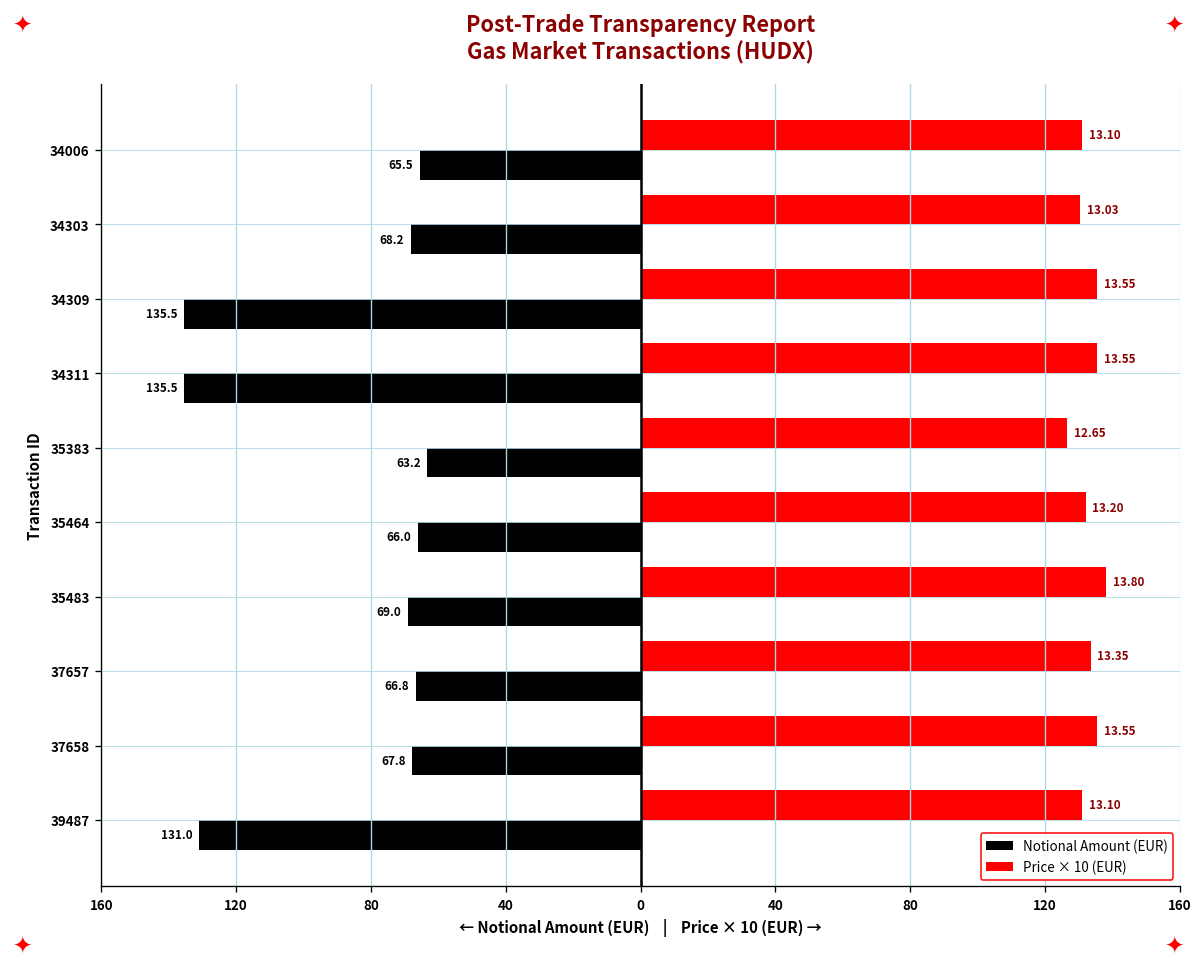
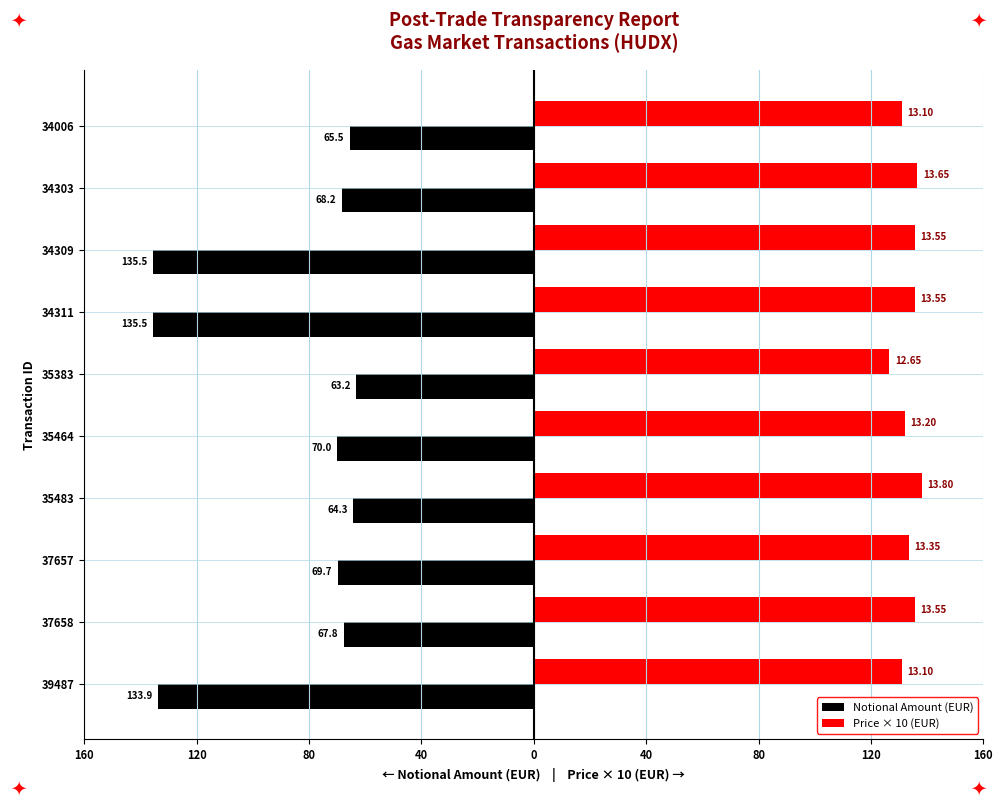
Price × 10 (EUR), 34303: 13.03 -> 13.65
Notional Amount (EUR), 35464: 66.0 -> 70.0
Notional Amount (EUR), 35483: 69.0 -> 64.3
Notional Amount (EUR), 37657: 66.8 -> 69.7
Notional Amount (EUR), 39487: 131.0 -> 133.9
